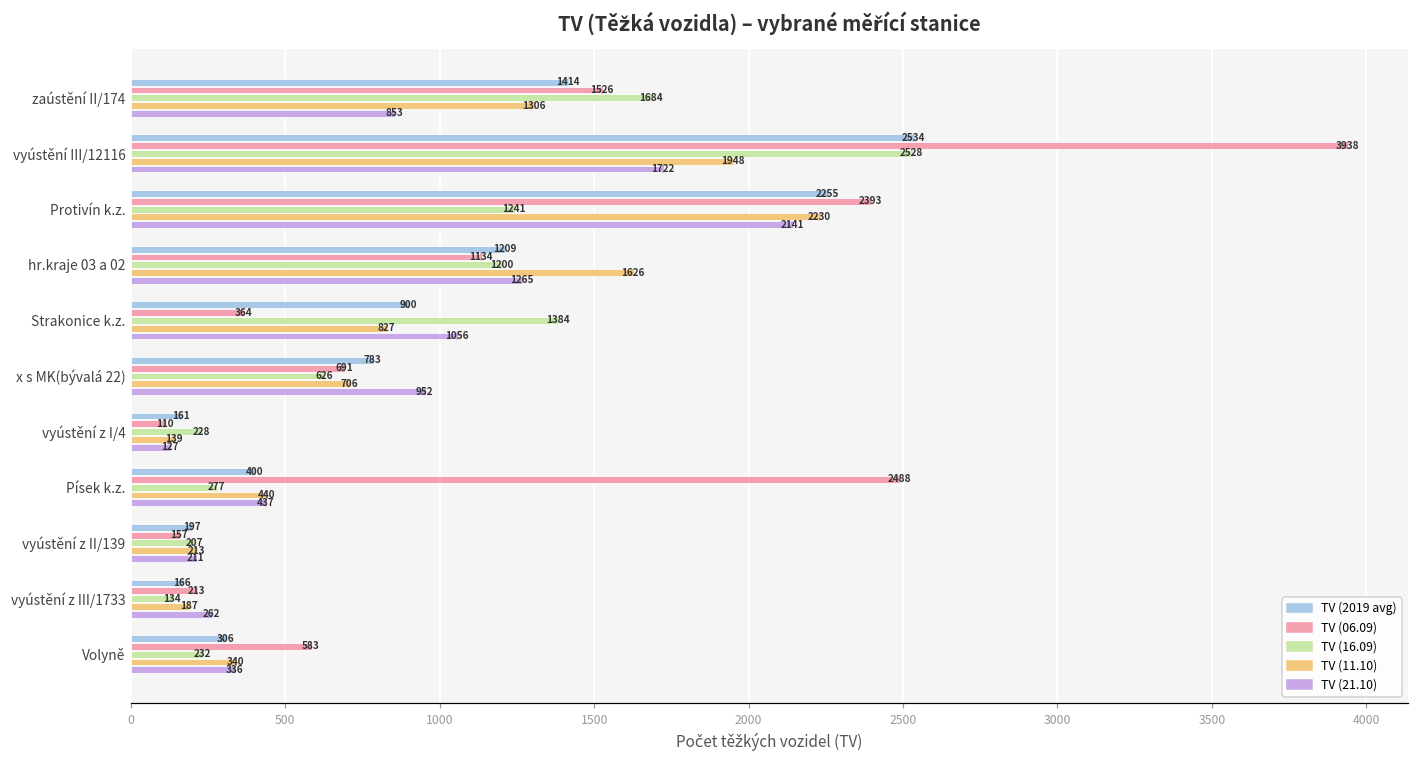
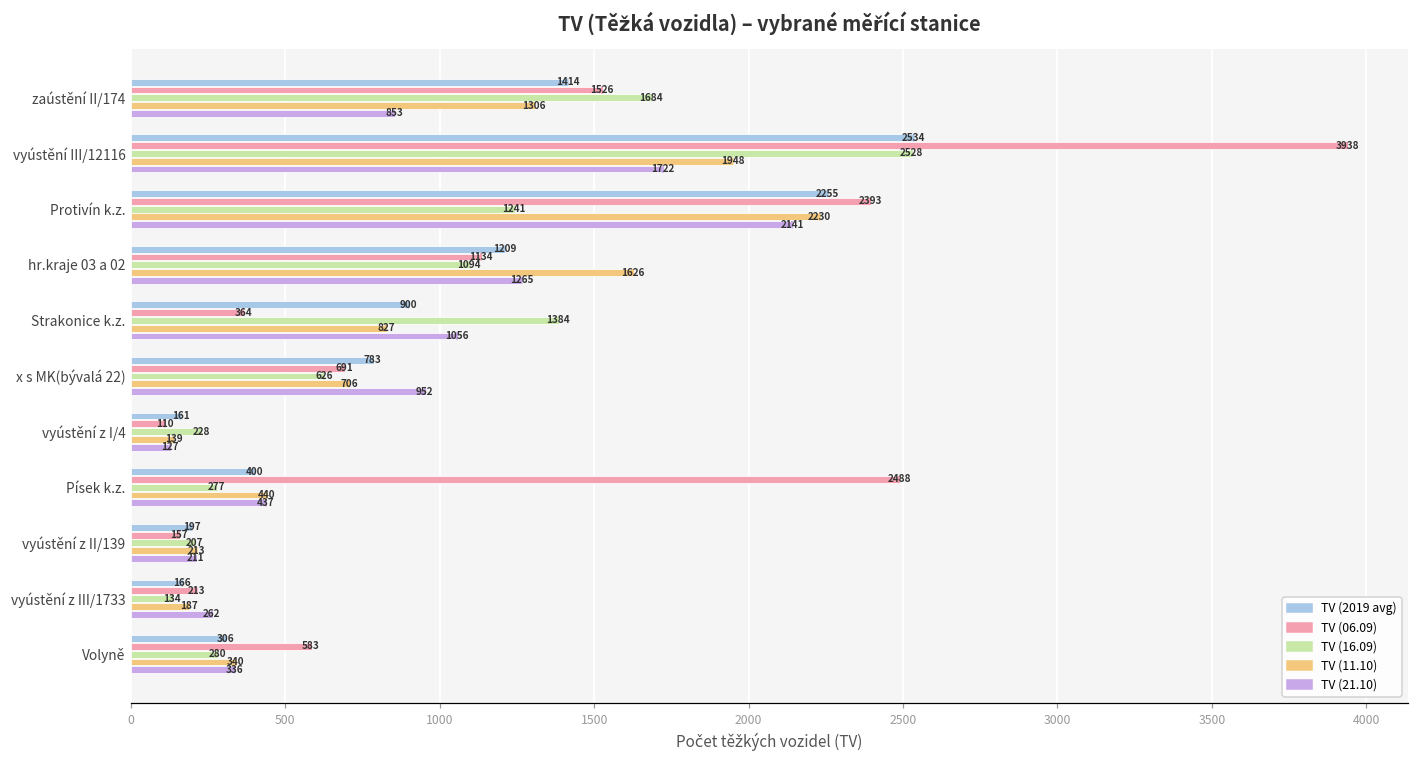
TV (16.09), hr.kraje 03 a 02: 1200 -> 1094
TV (16.09), Volyně: 232 -> 280
